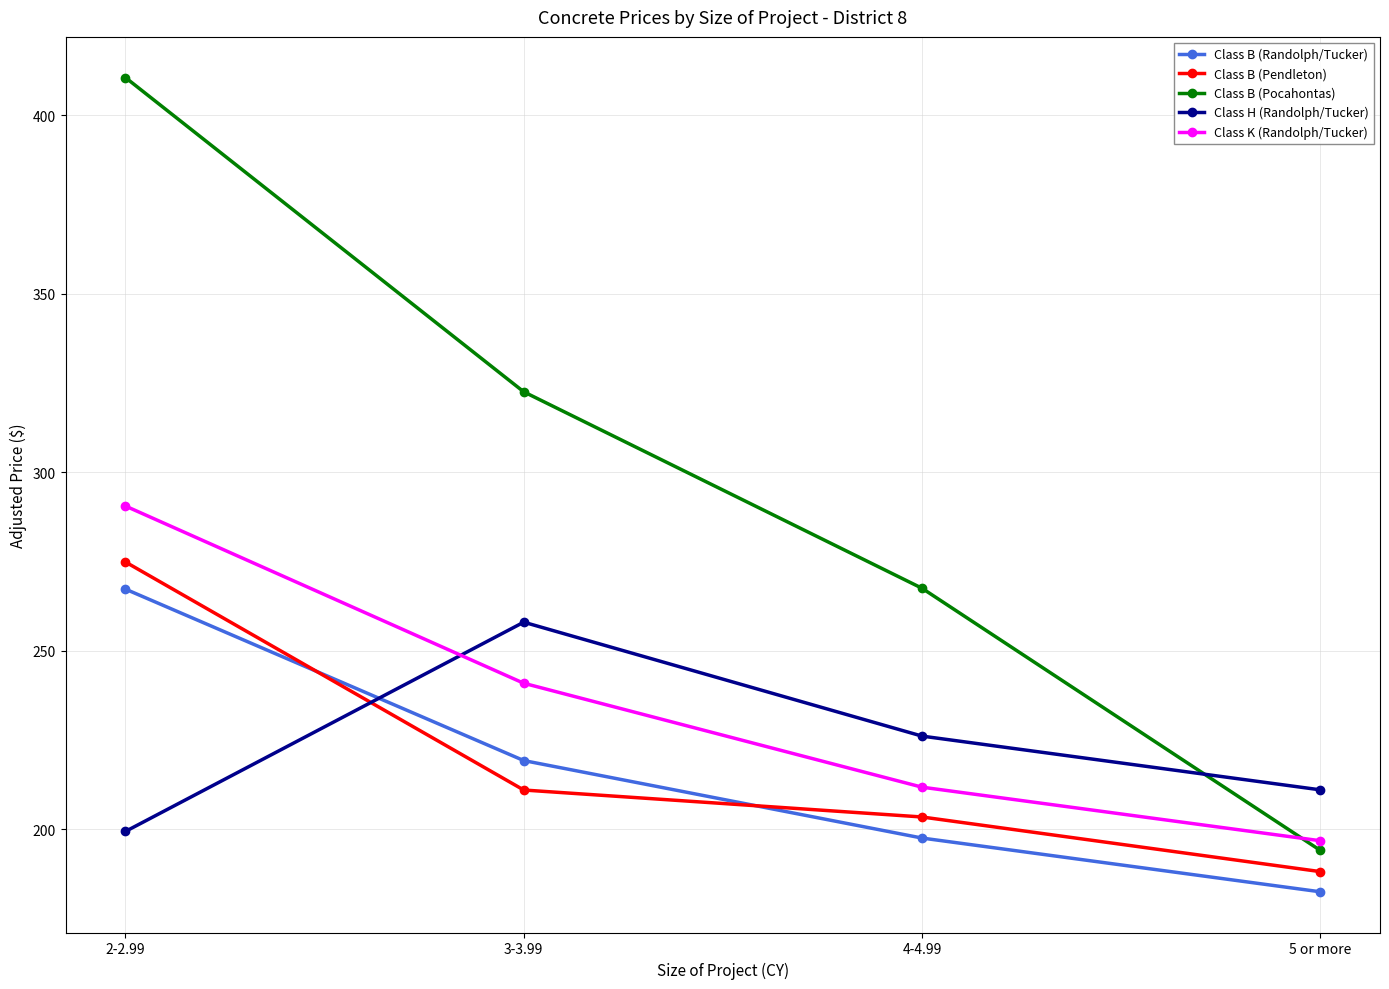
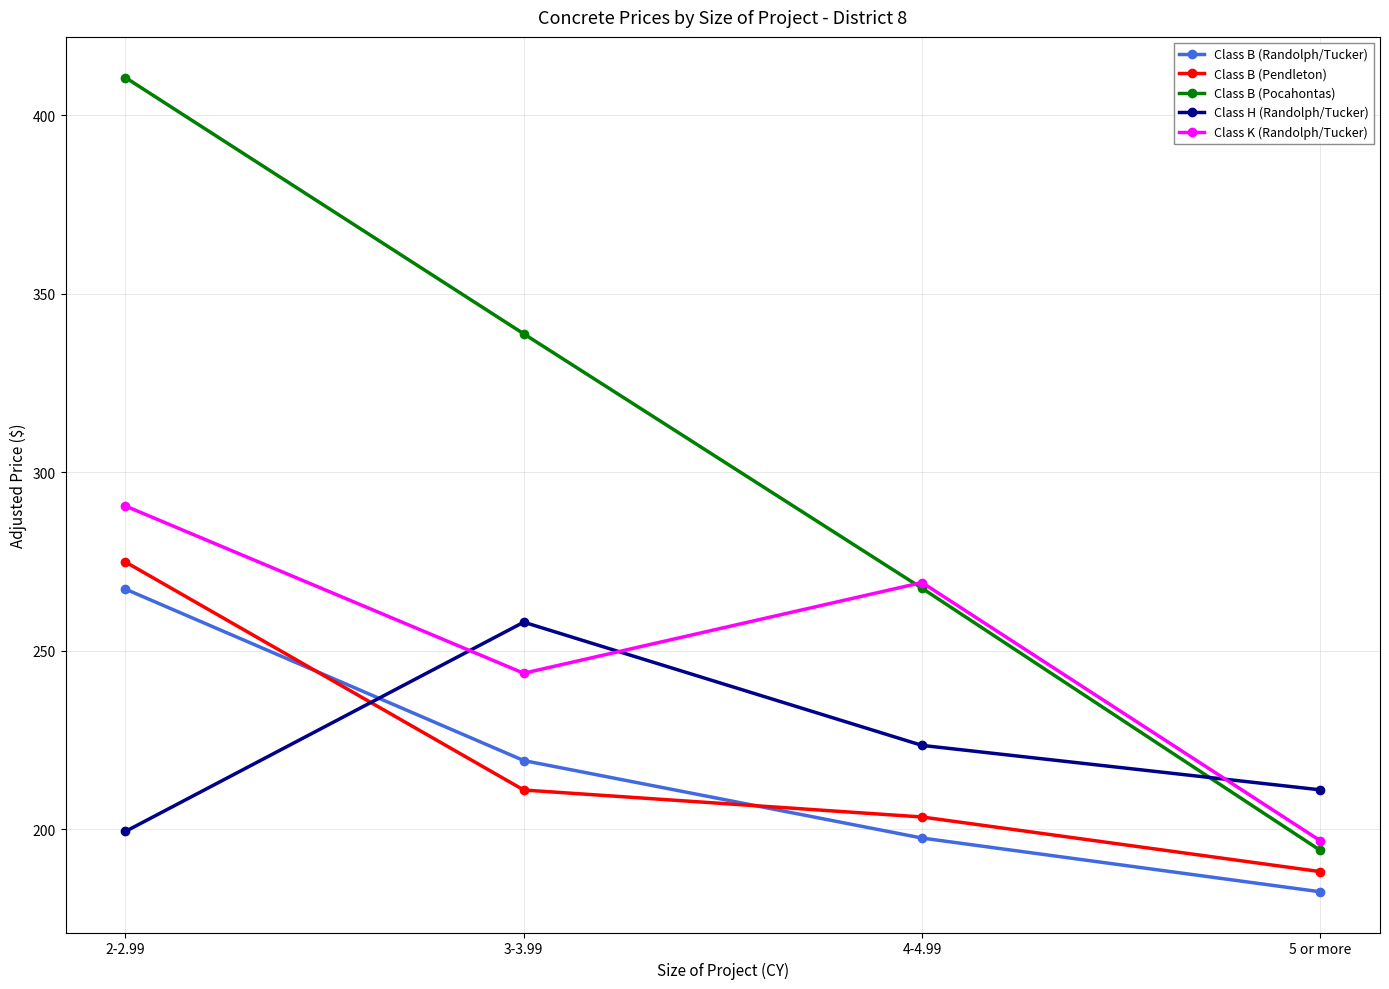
Class B (Pocahontas), 3-3.99: 323 -> 339
Class K (Randolph/Tucker), 3-3.99: 241 -> 244
Class H (Randolph/Tucker), 4-4.99: 226 -> 224
Class K (Randolph/Tucker), 4-4.99: 212 -> 269
